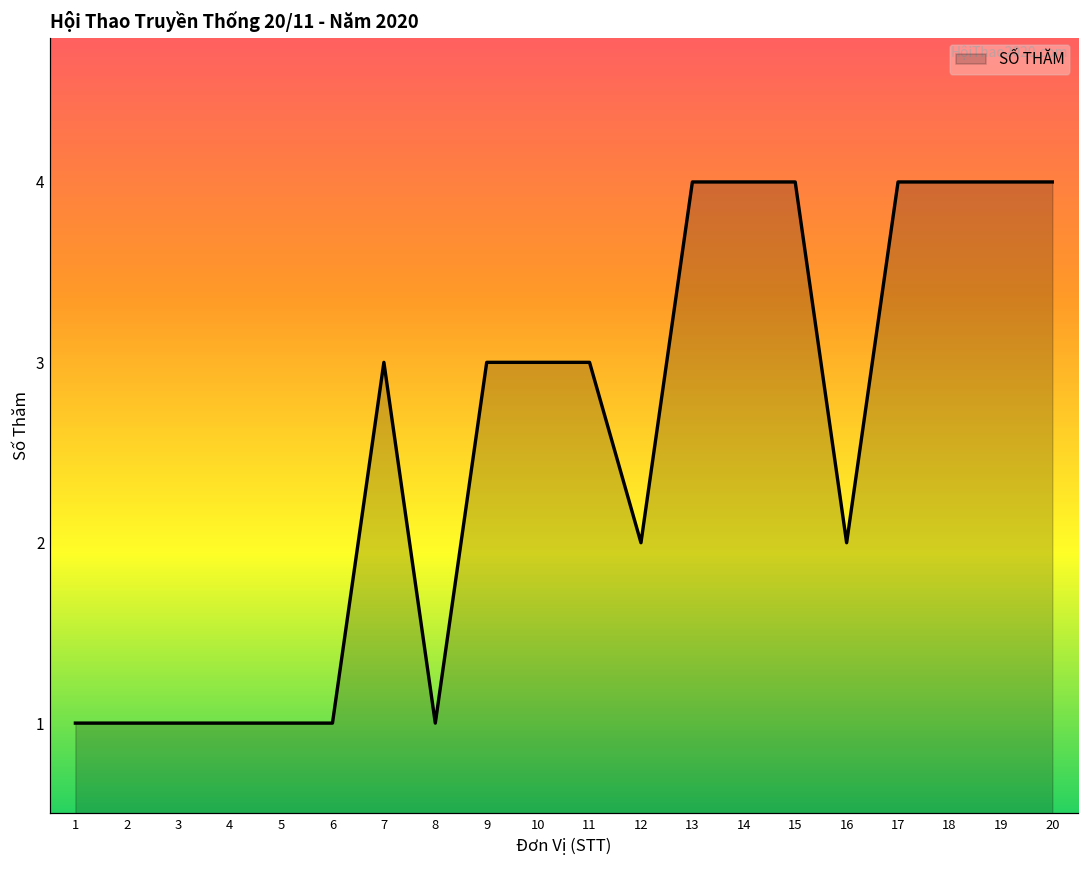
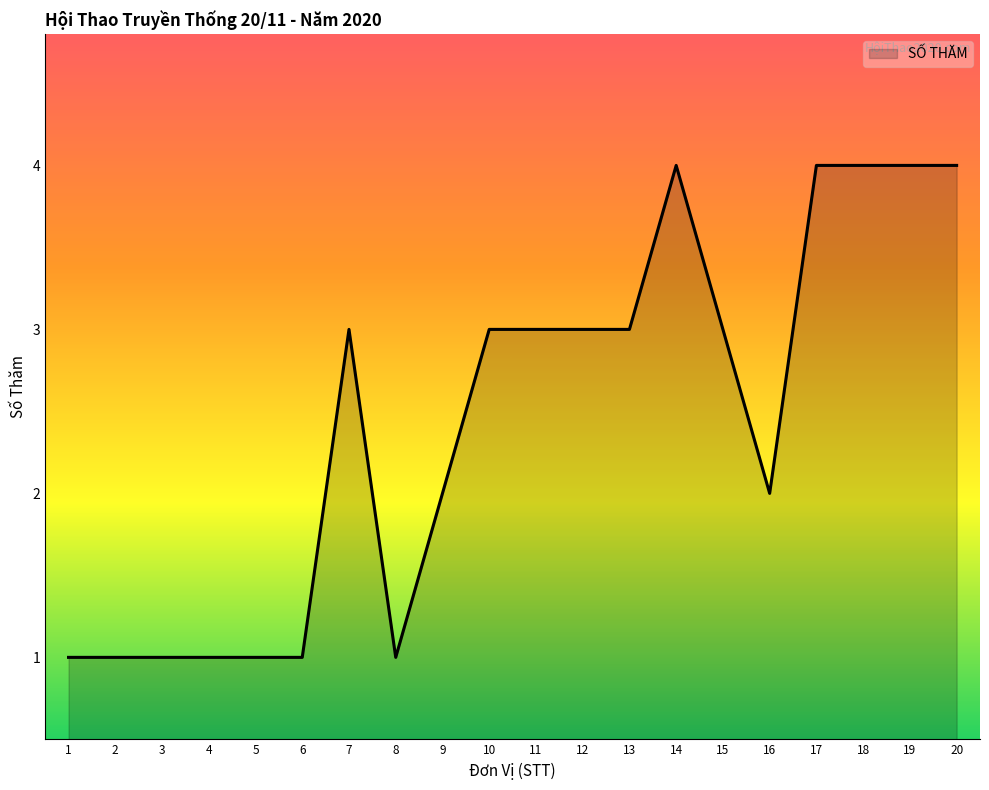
9: 3 -> 2
12: 2 -> 3
13: 4 -> 3
15: 4 -> 3
